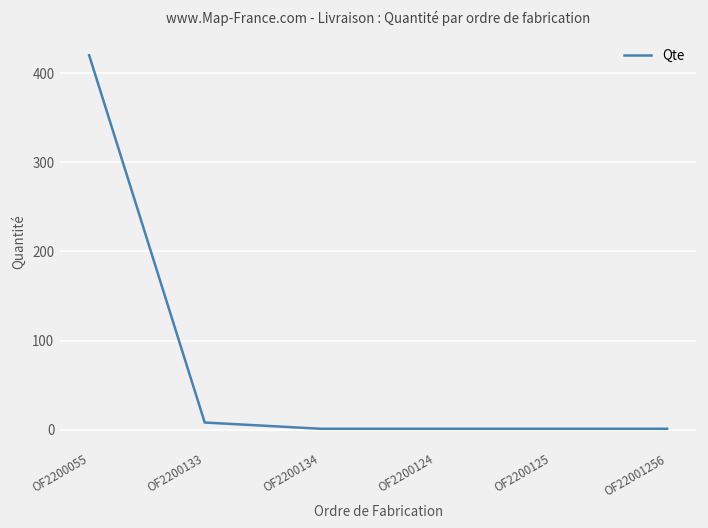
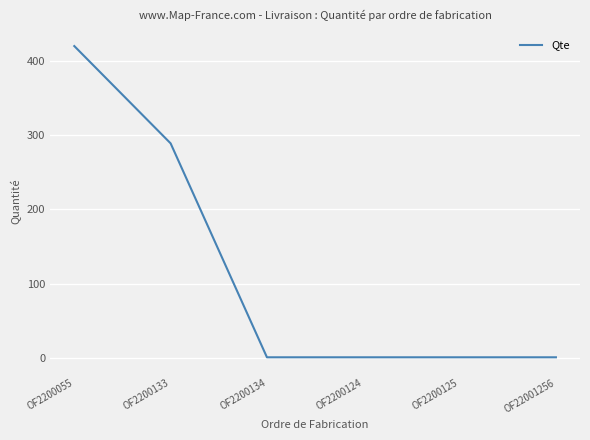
OF2200133: 10 -> 290
